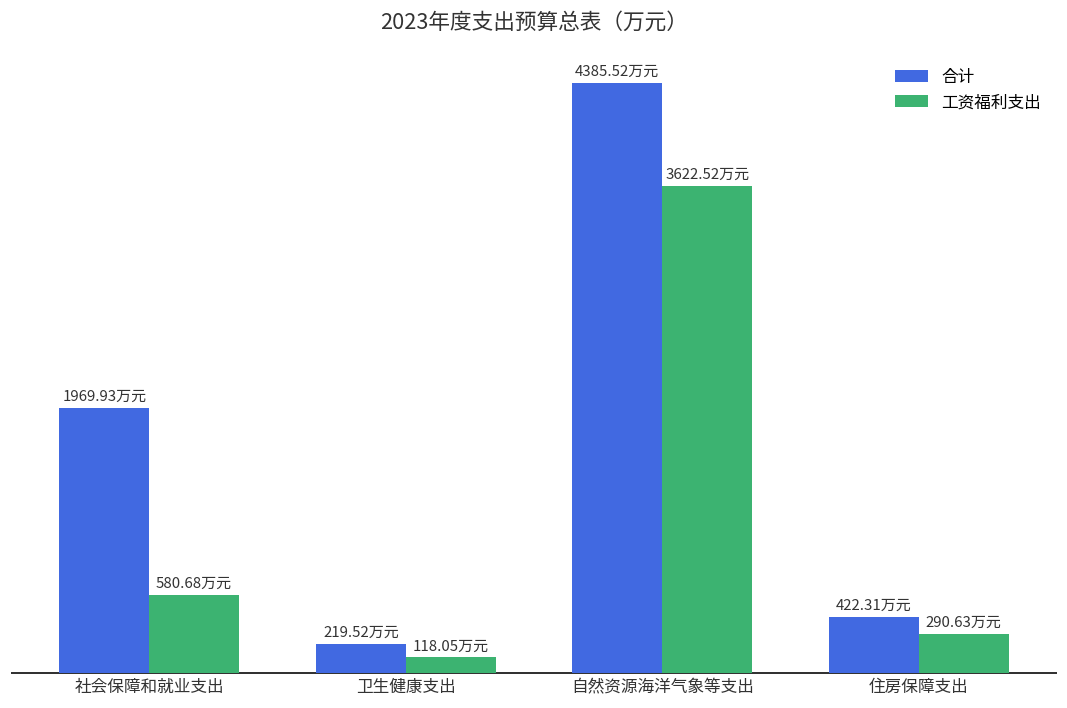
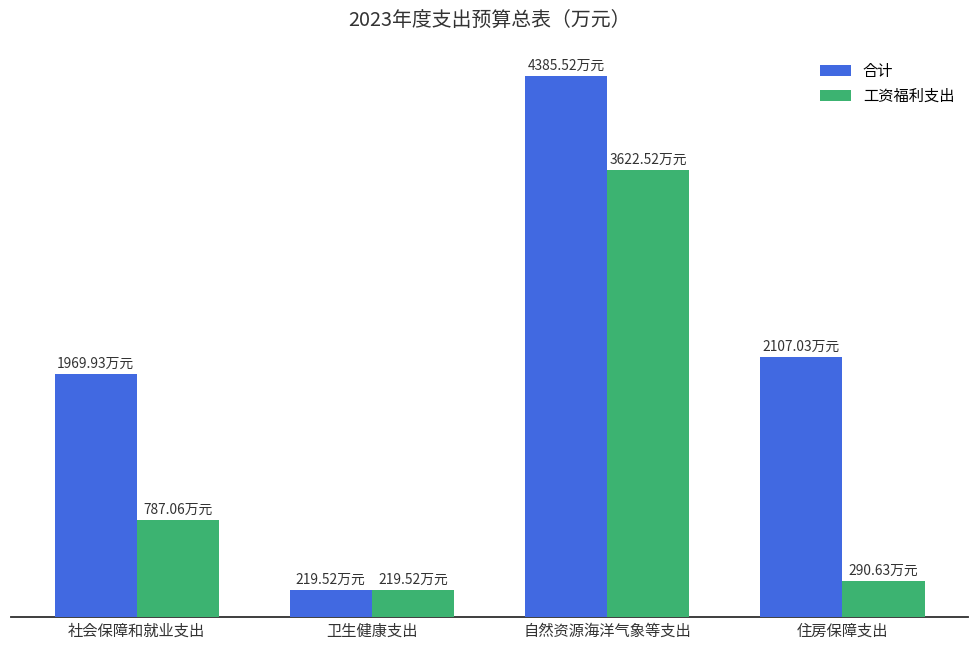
工资福利支出, 社会保障和就业支出: 580.68 -> 787.06
工资福利支出, 卫生健康支出: 118.05 -> 219.52
合计, 住房保障支出: 422.31 -> 2107.03
